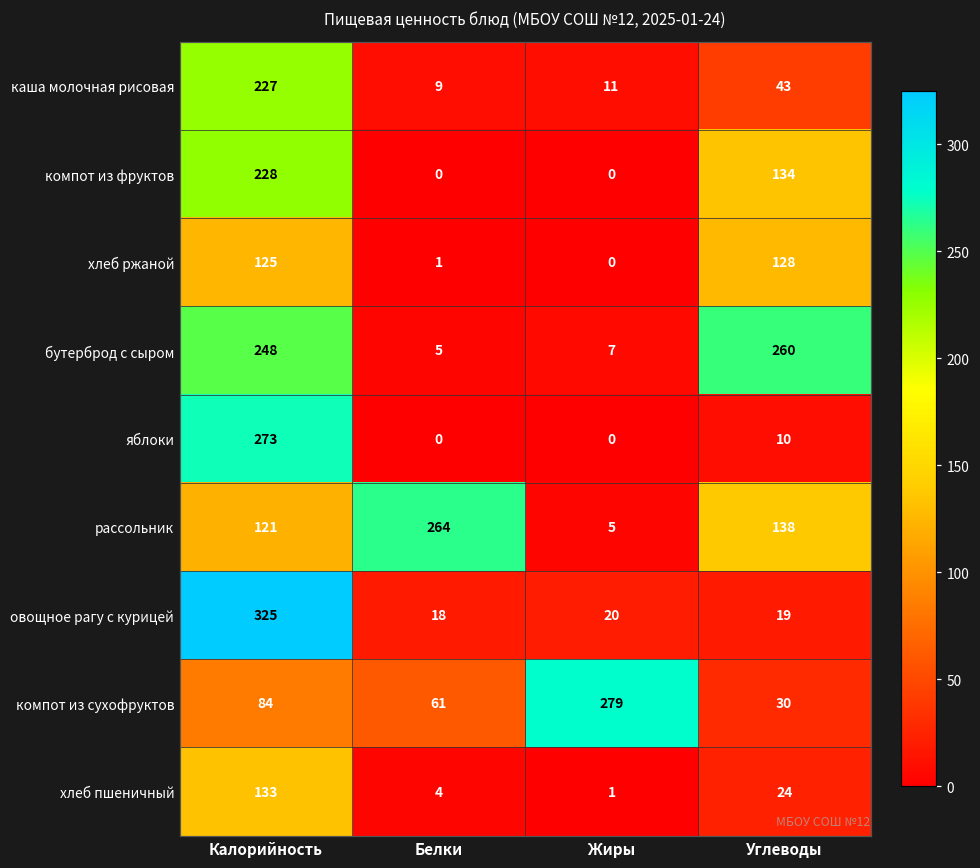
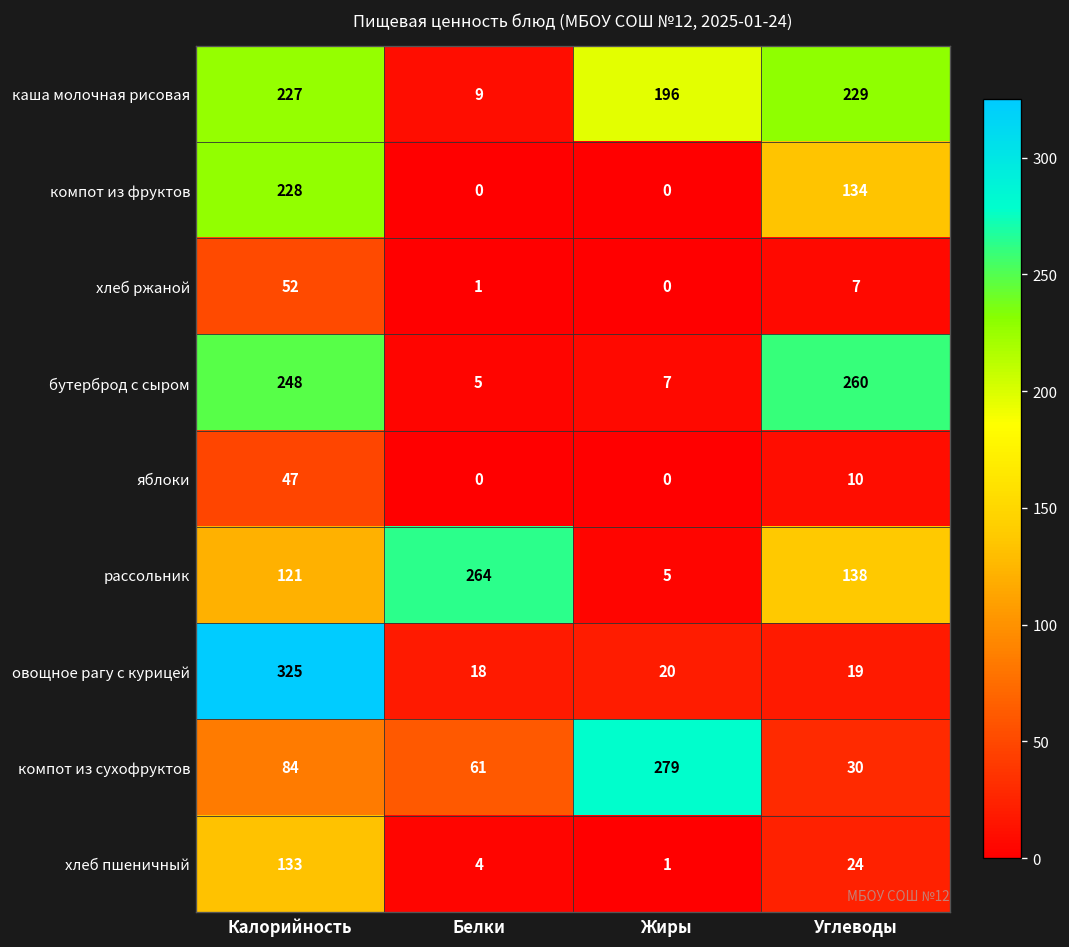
каша молочная рисовая, Жиры: 11 -> 196
каша молочная рисовая, Углеводы: 43 -> 229
хлеб ржаной, Калорийность: 125 -> 52
хлеб ржаной, Углеводы: 128 -> 7
яблоки, Калорийность: 273 -> 47
